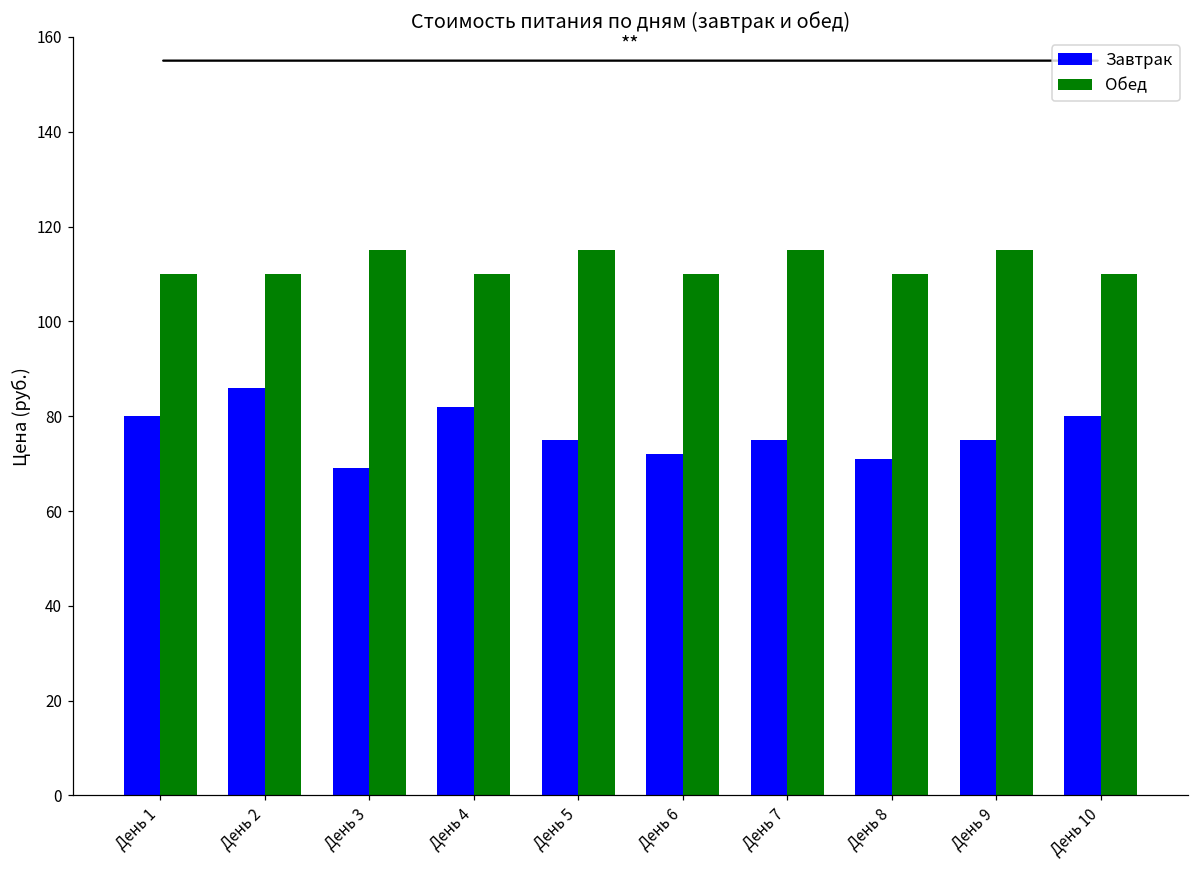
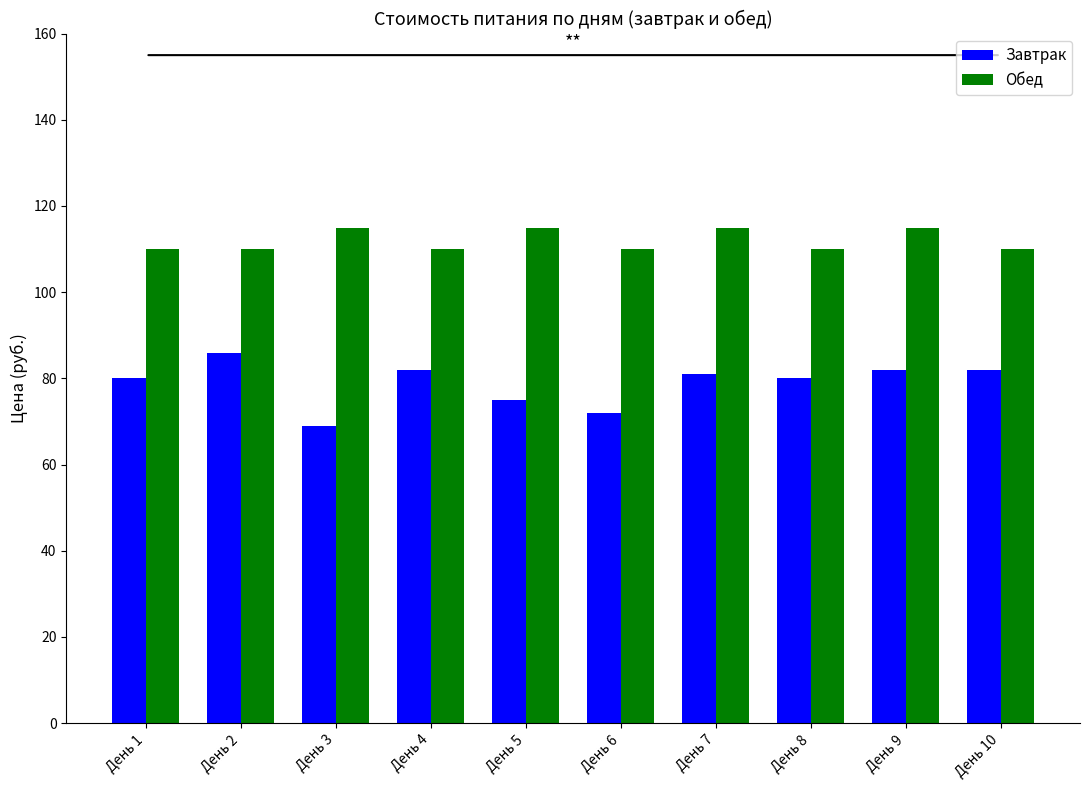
Завтрак, День 7: 75 -> 81
Завтрак, День 8: 71 -> 80
Завтрак, День 9: 75 -> 82
Завтрак, День 10: 80 -> 82
